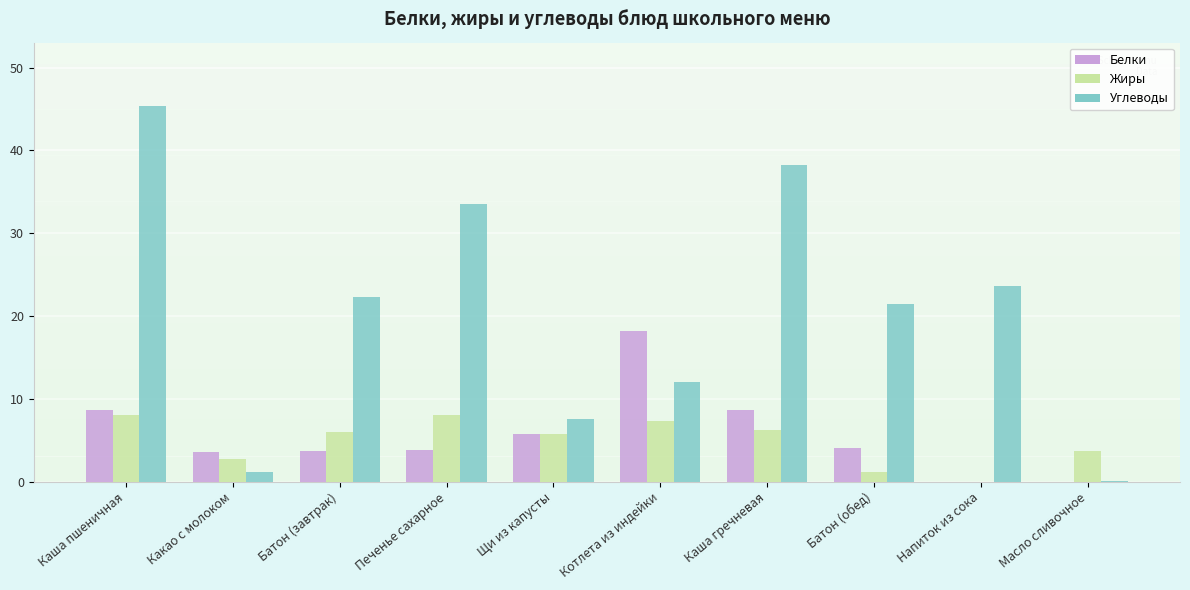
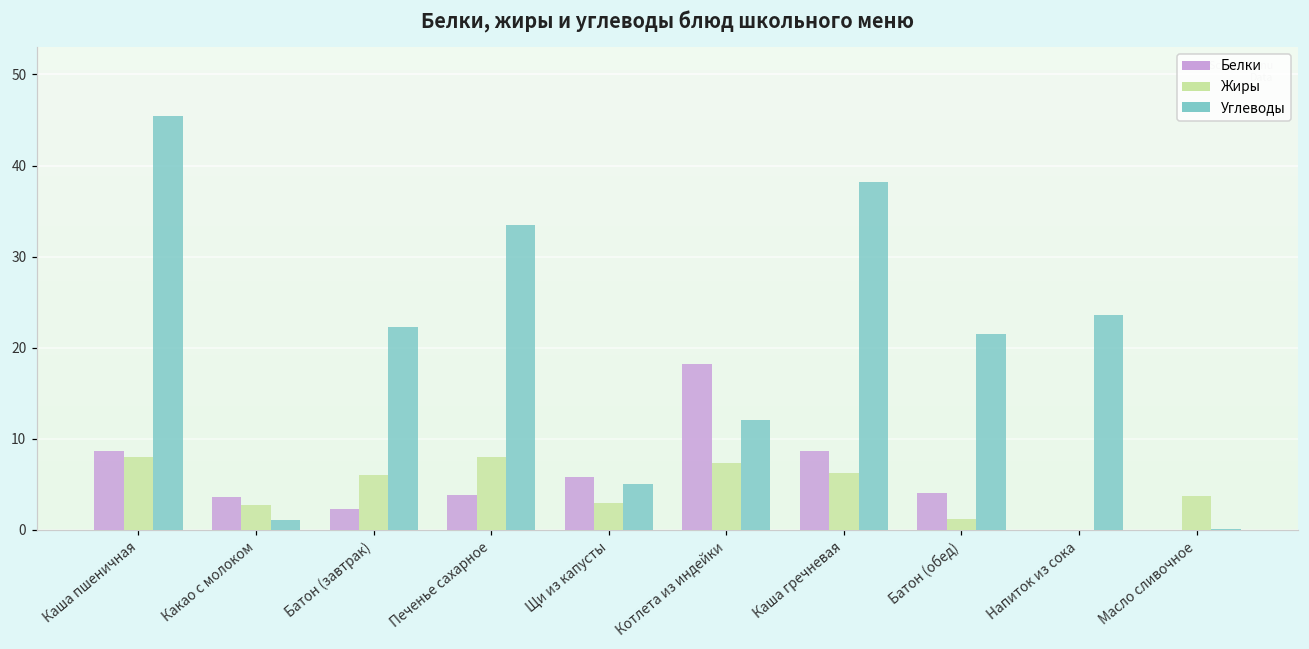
Белки, Батон (завтрак): 4 -> 2
Жиры, Щи из капусты: 6 -> 3
Углеводы, Щи из капусты: 8 -> 5
